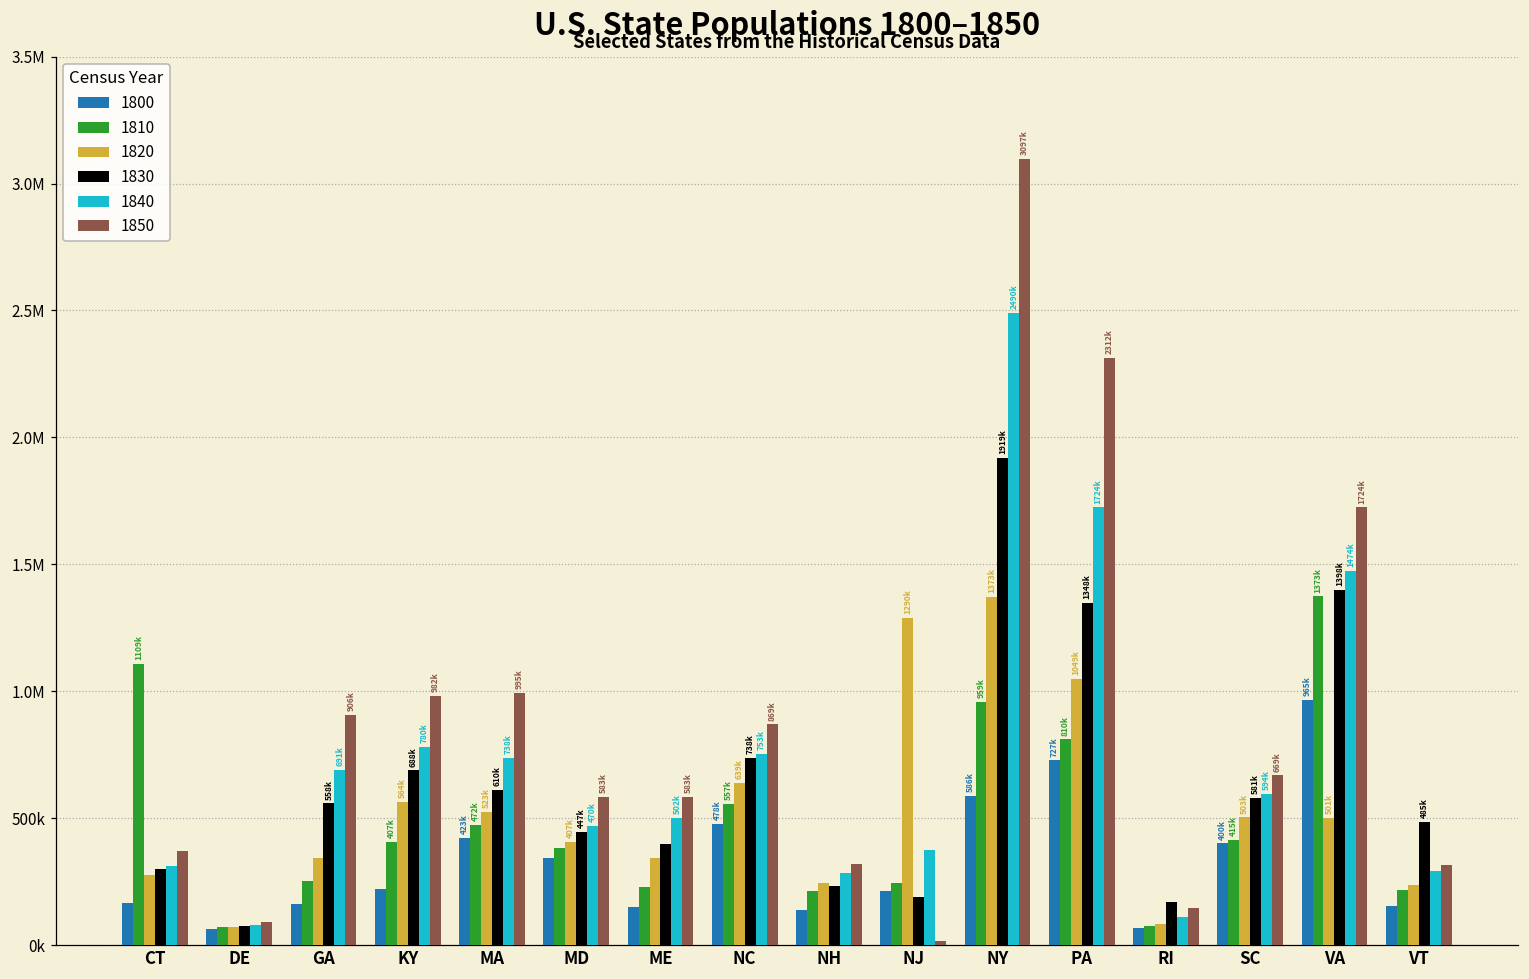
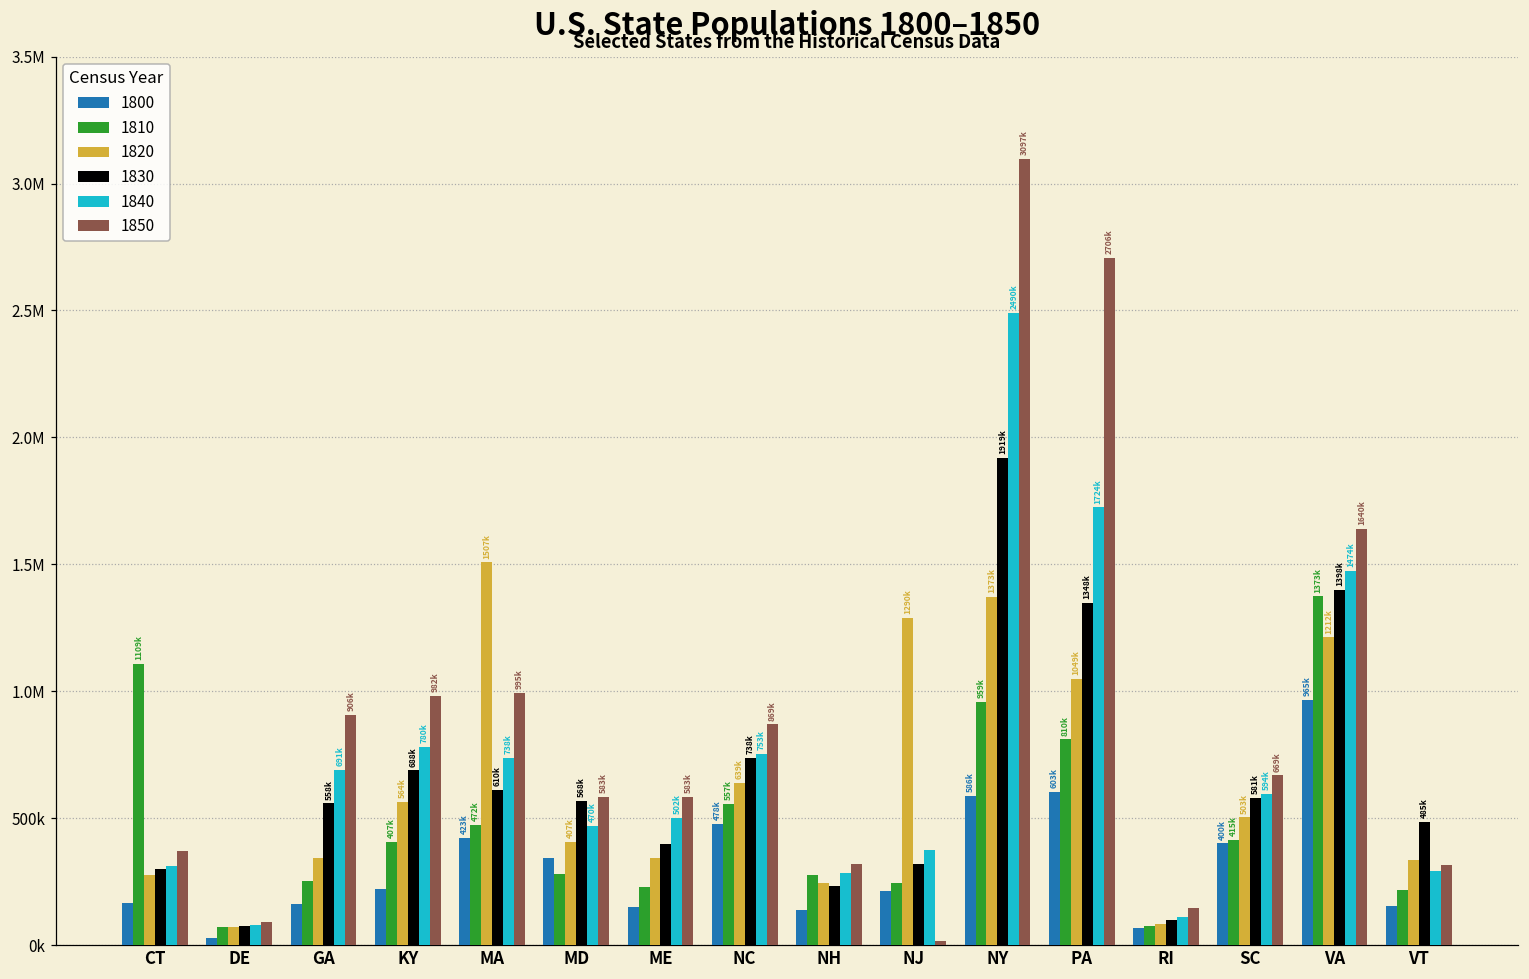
1800, DE: 60000 -> 30000
1820, MA: 523k -> 1507k
1810, MD: 380000 -> 280000
1830, MD: 447k -> 568k
1810, NH: 210000 -> 280000
1830, NJ: 190000 -> 320000
1800, PA: 727k -> 603k
1850, PA: 2312k -> 2706k
1830, RI: 170000 -> 100000
1820, VA: 501k -> 1212k
1850, VA: 1724k -> 1640k
1820, VT: 240000 -> 330000
